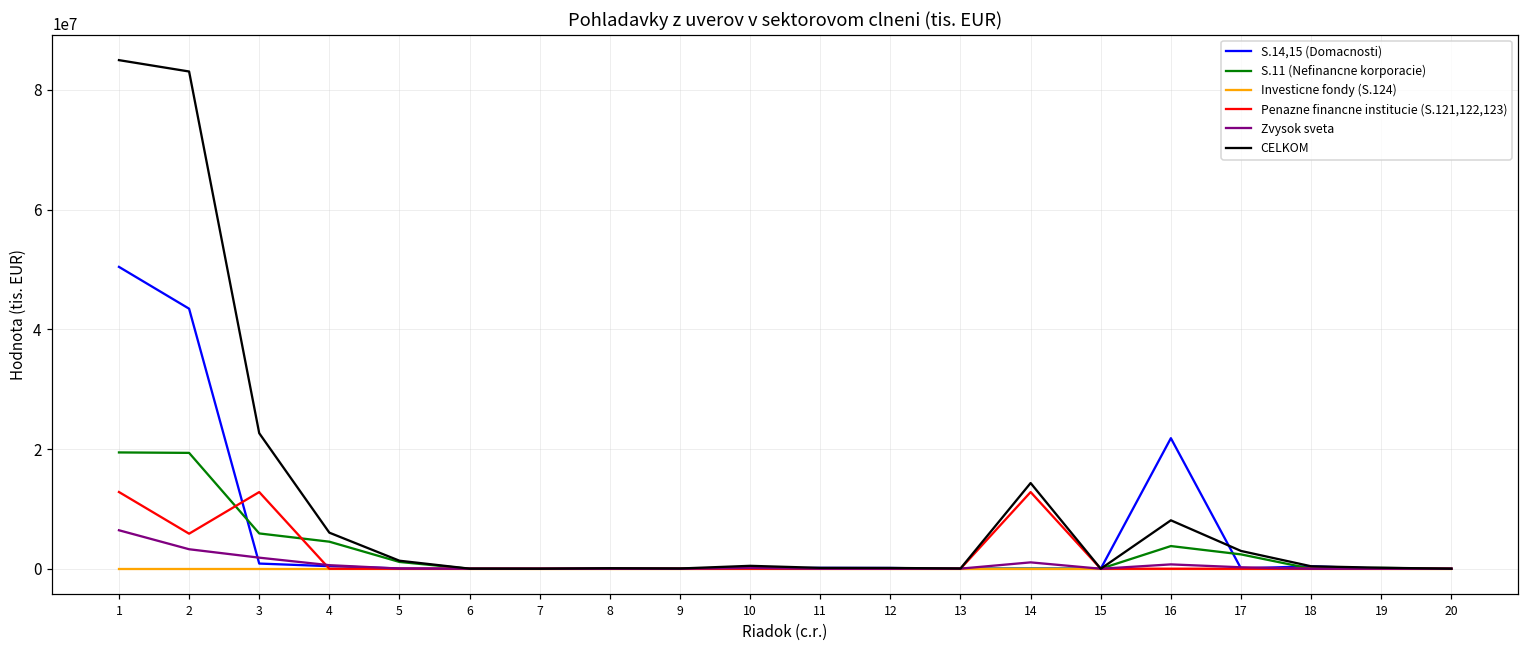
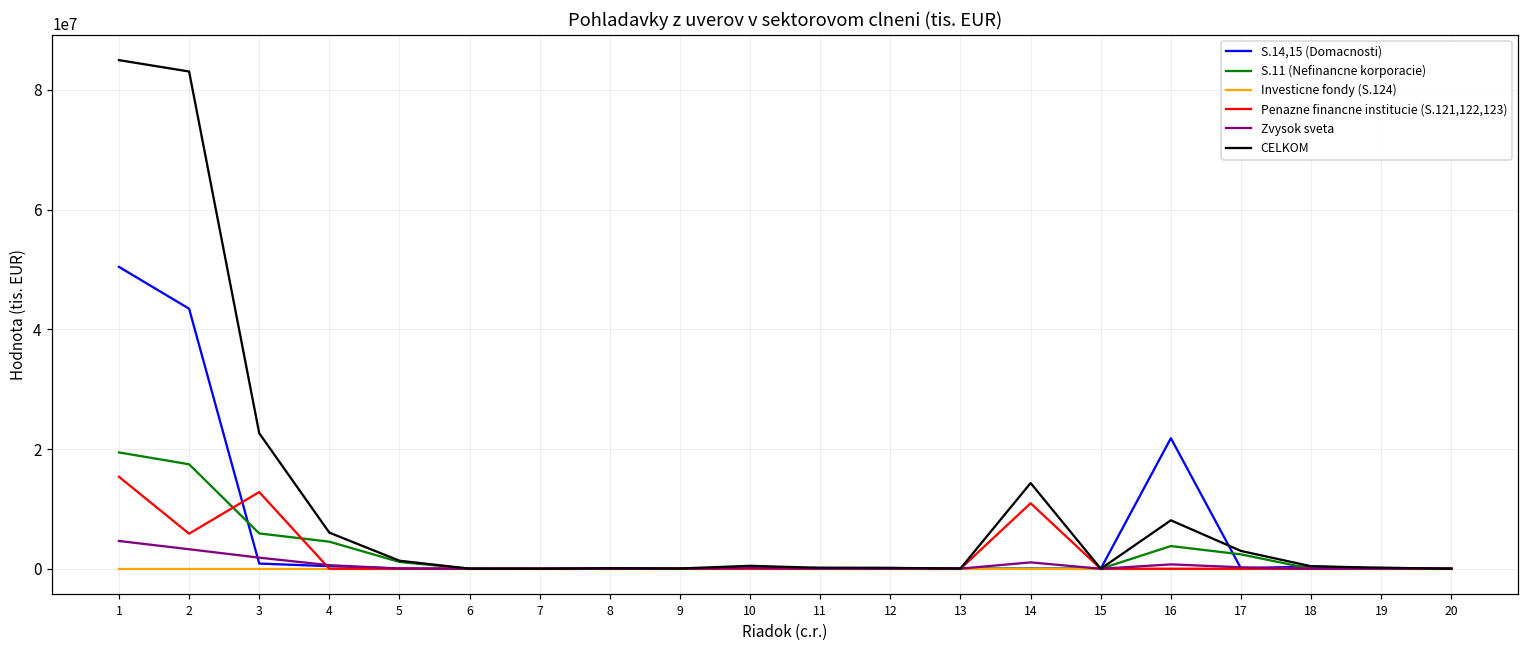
Penazne financne institucie (S.121,122,123), 1: 13000000 -> 15000000
Zvysok sveta, 1: 6000000 -> 5000000
S.11 (Nefinancne korporacie), 2: 19000000 -> 17000000
Penazne financne institucie (S.121,122,123), 14: 13000000 -> 11000000
